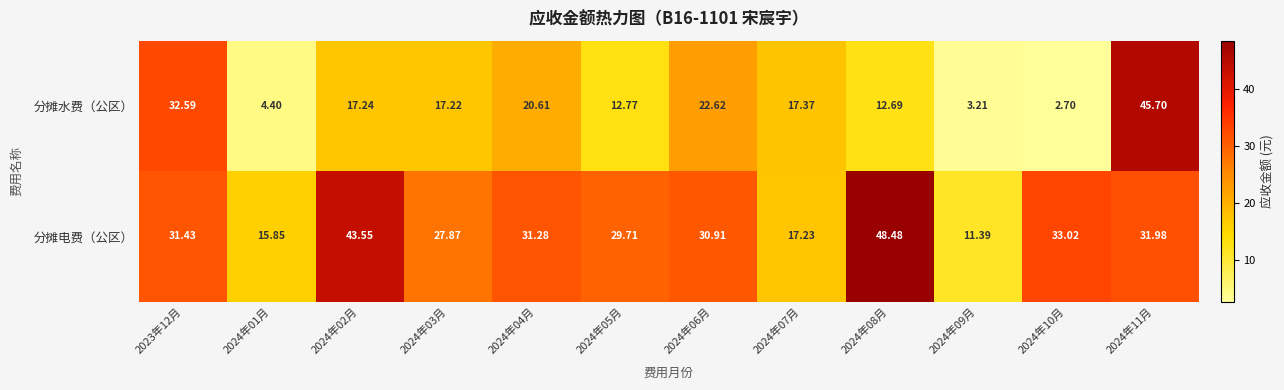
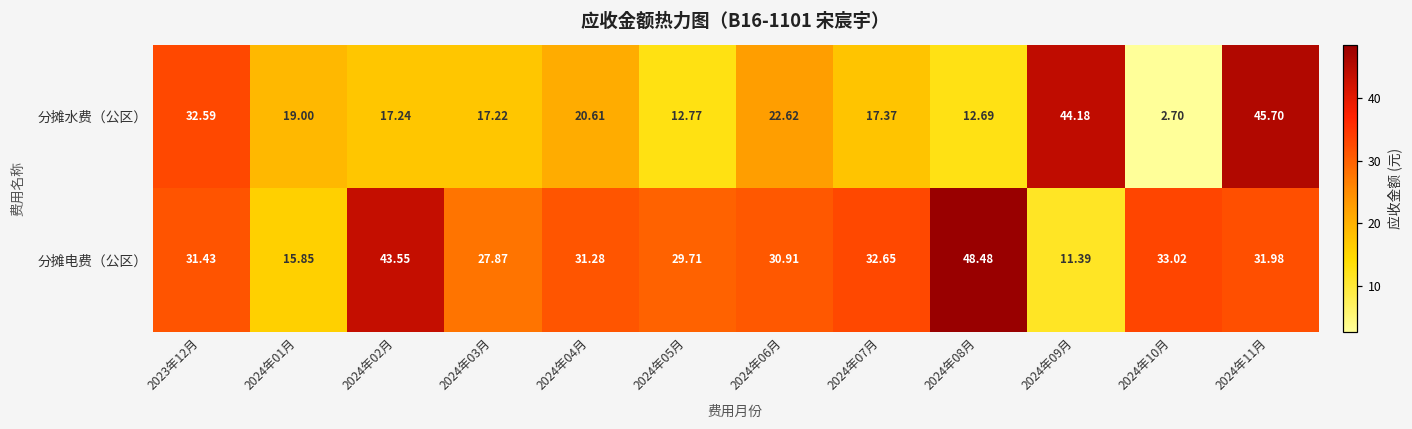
分摊水费（公区）, 2024年01月: 4.40 -> 19.00
分摊水费（公区）, 2024年09月: 3.21 -> 44.18
分摊电费（公区）, 2024年07月: 17.23 -> 32.65
